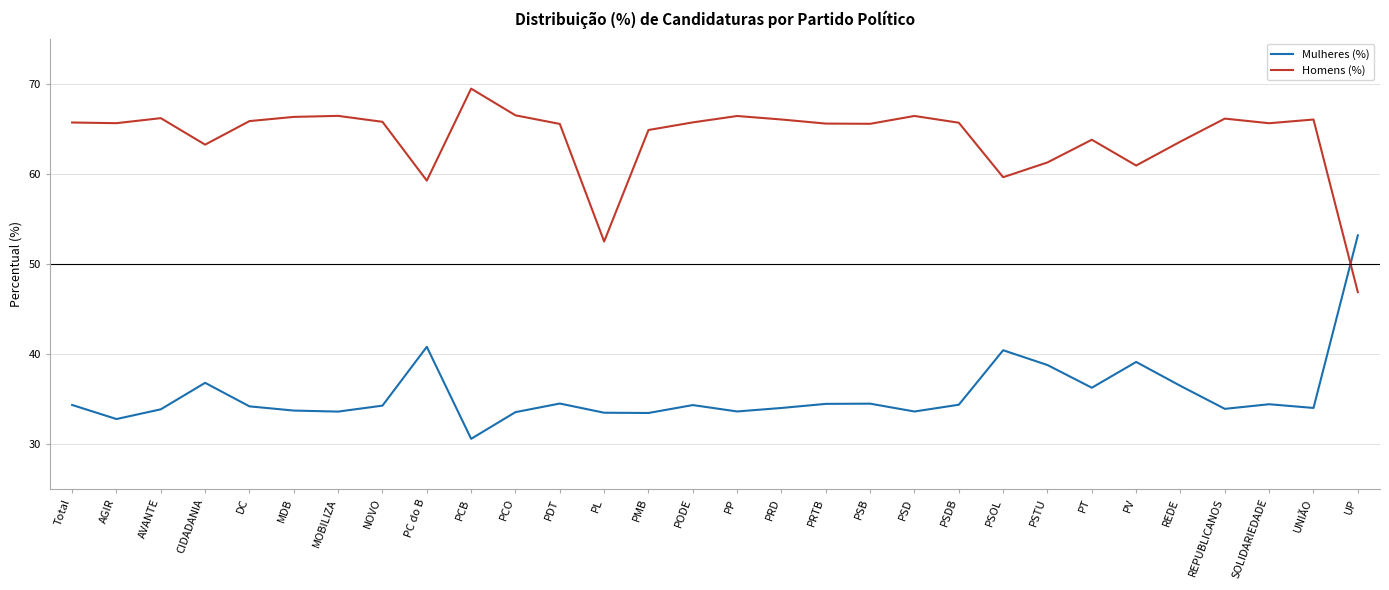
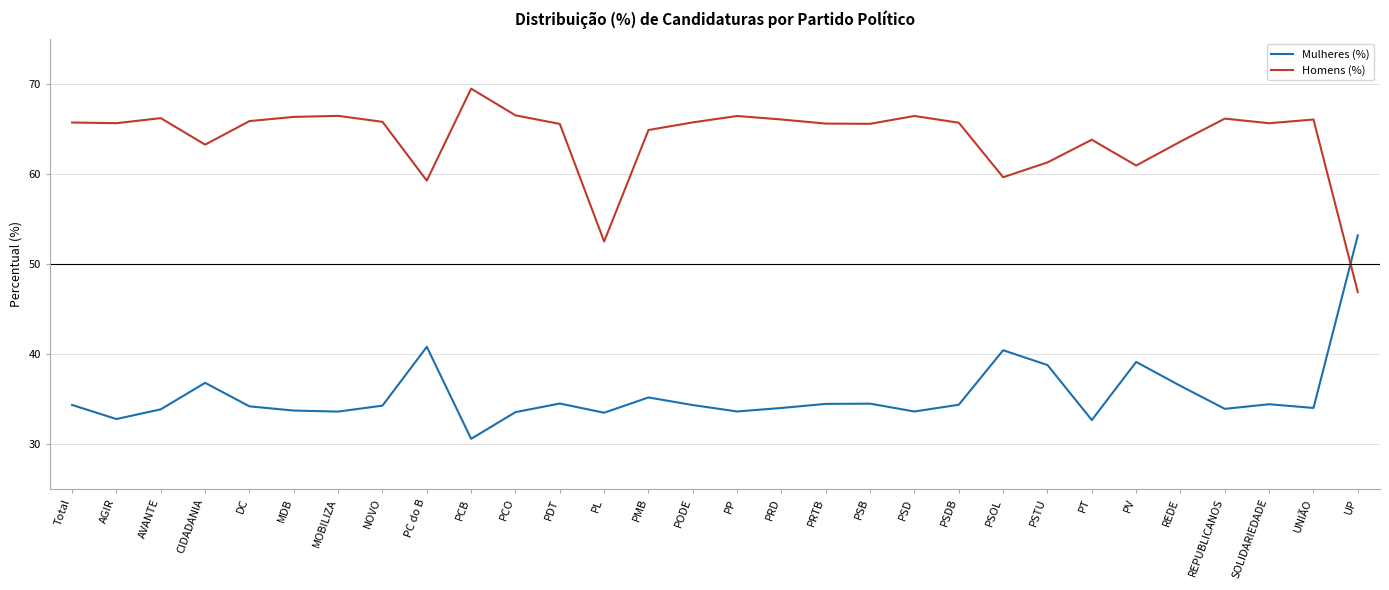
Mulheres (%), PMB: 33 -> 35
Mulheres (%), PT: 36 -> 33
